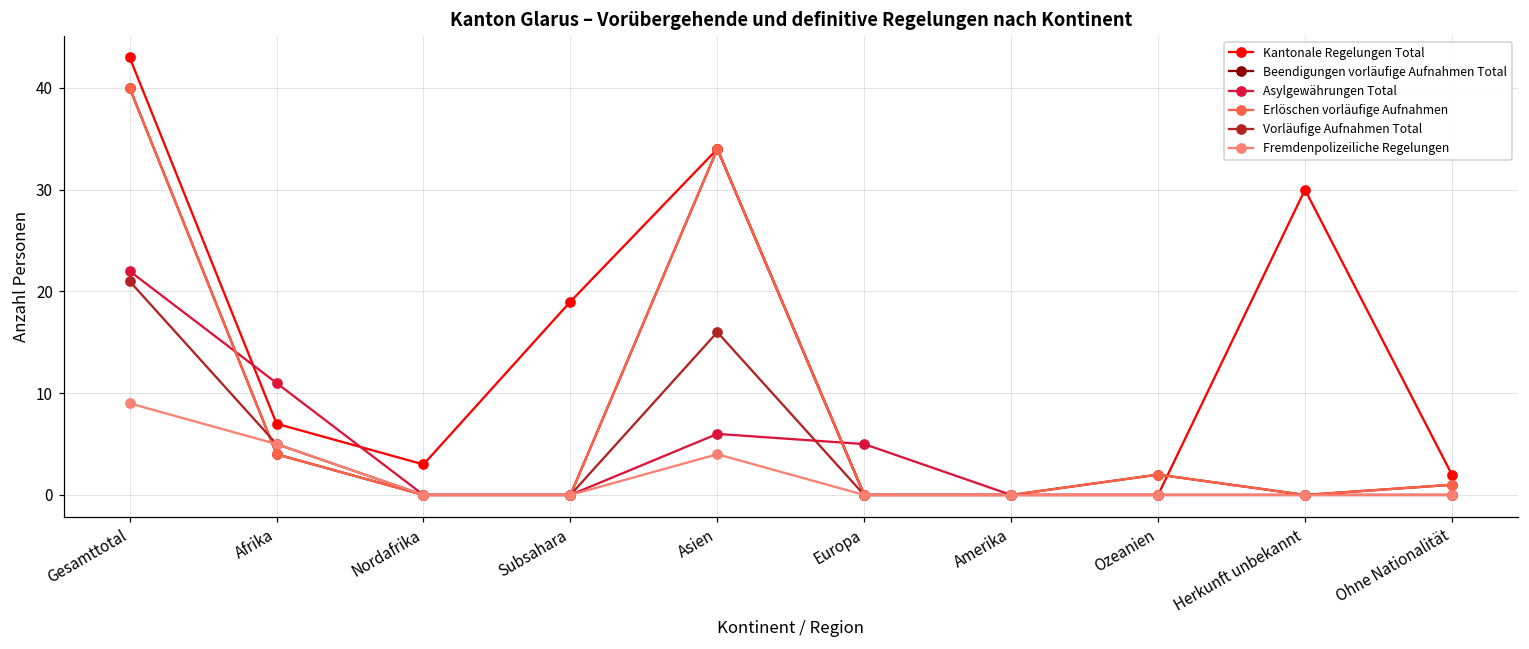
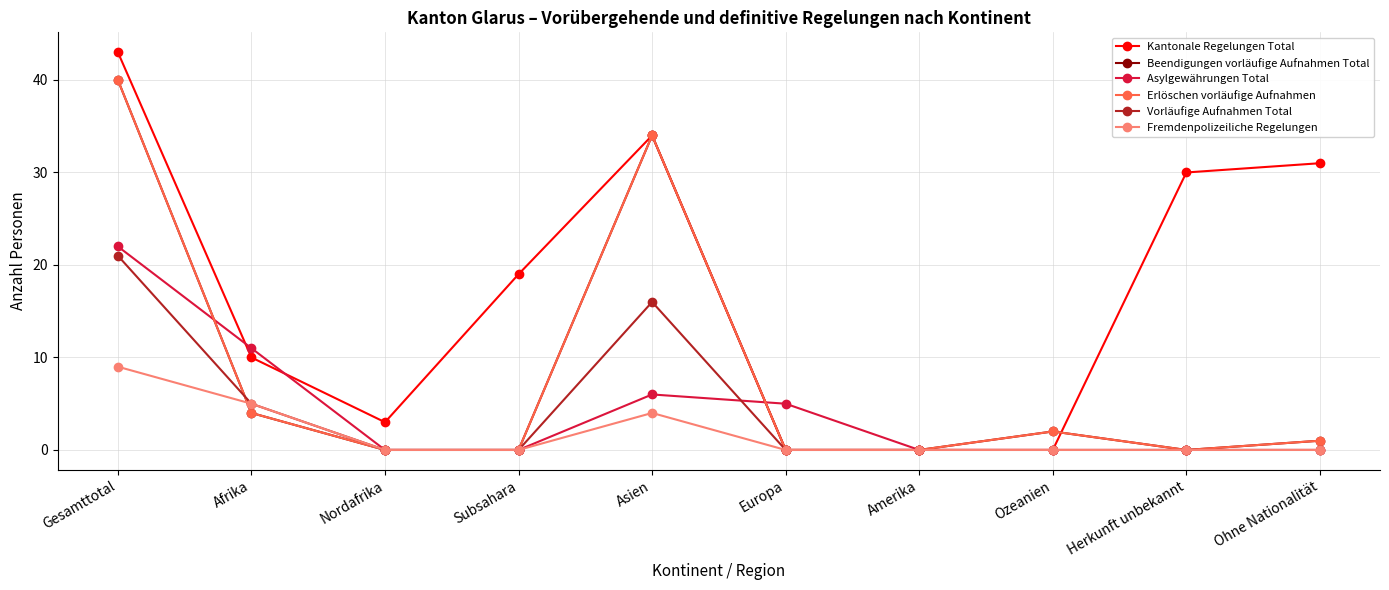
Kantonale Regelungen Total, Afrika: 7 -> 10
Kantonale Regelungen Total, Ohne Nationalität: 2 -> 31
